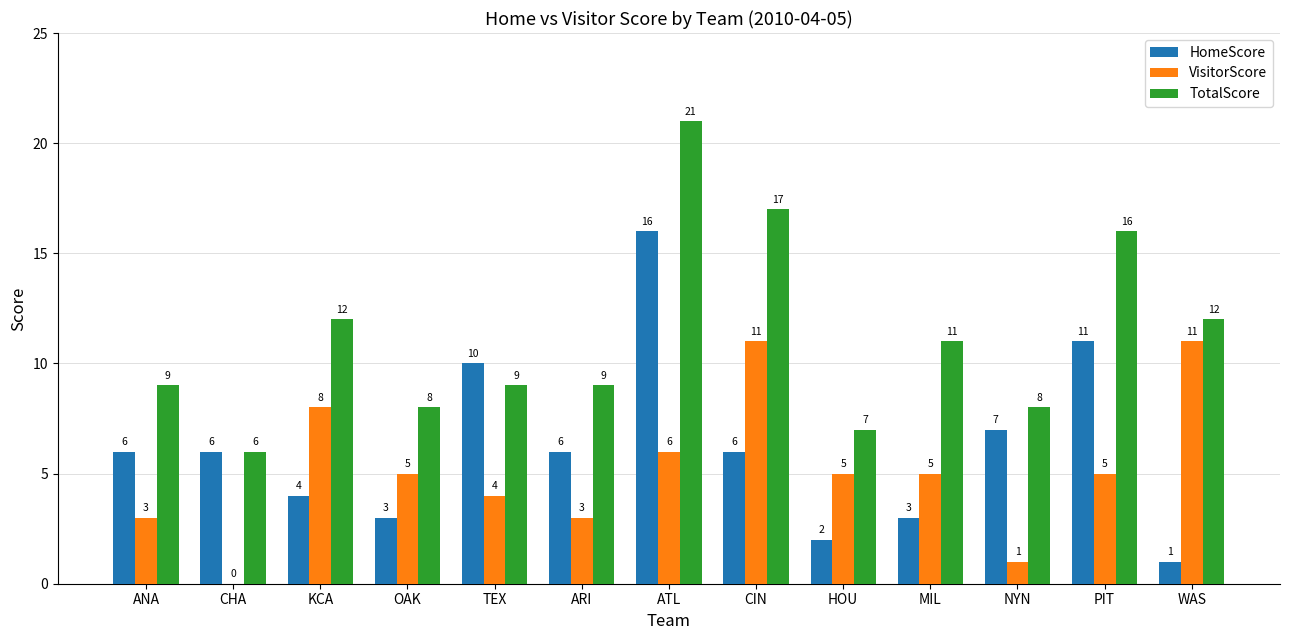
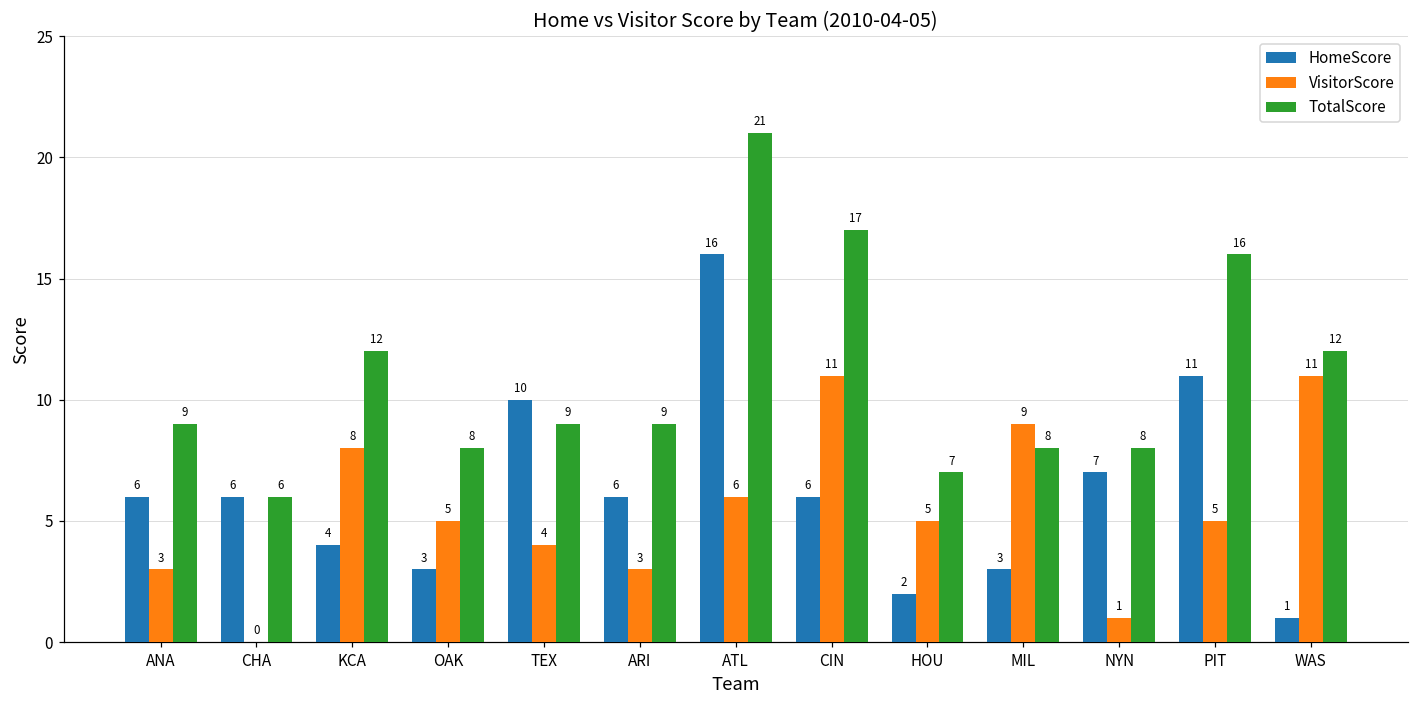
VisitorScore, MIL: 5 -> 9
TotalScore, MIL: 11 -> 8
